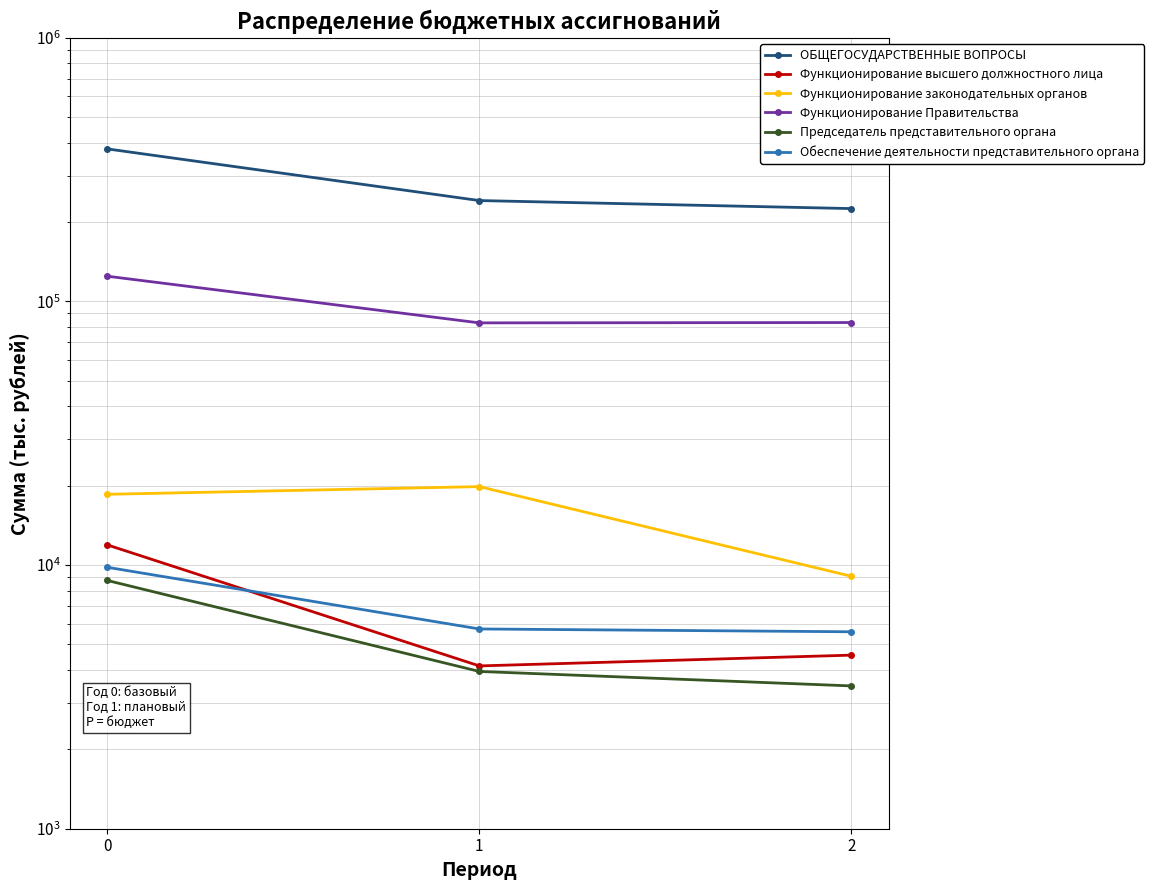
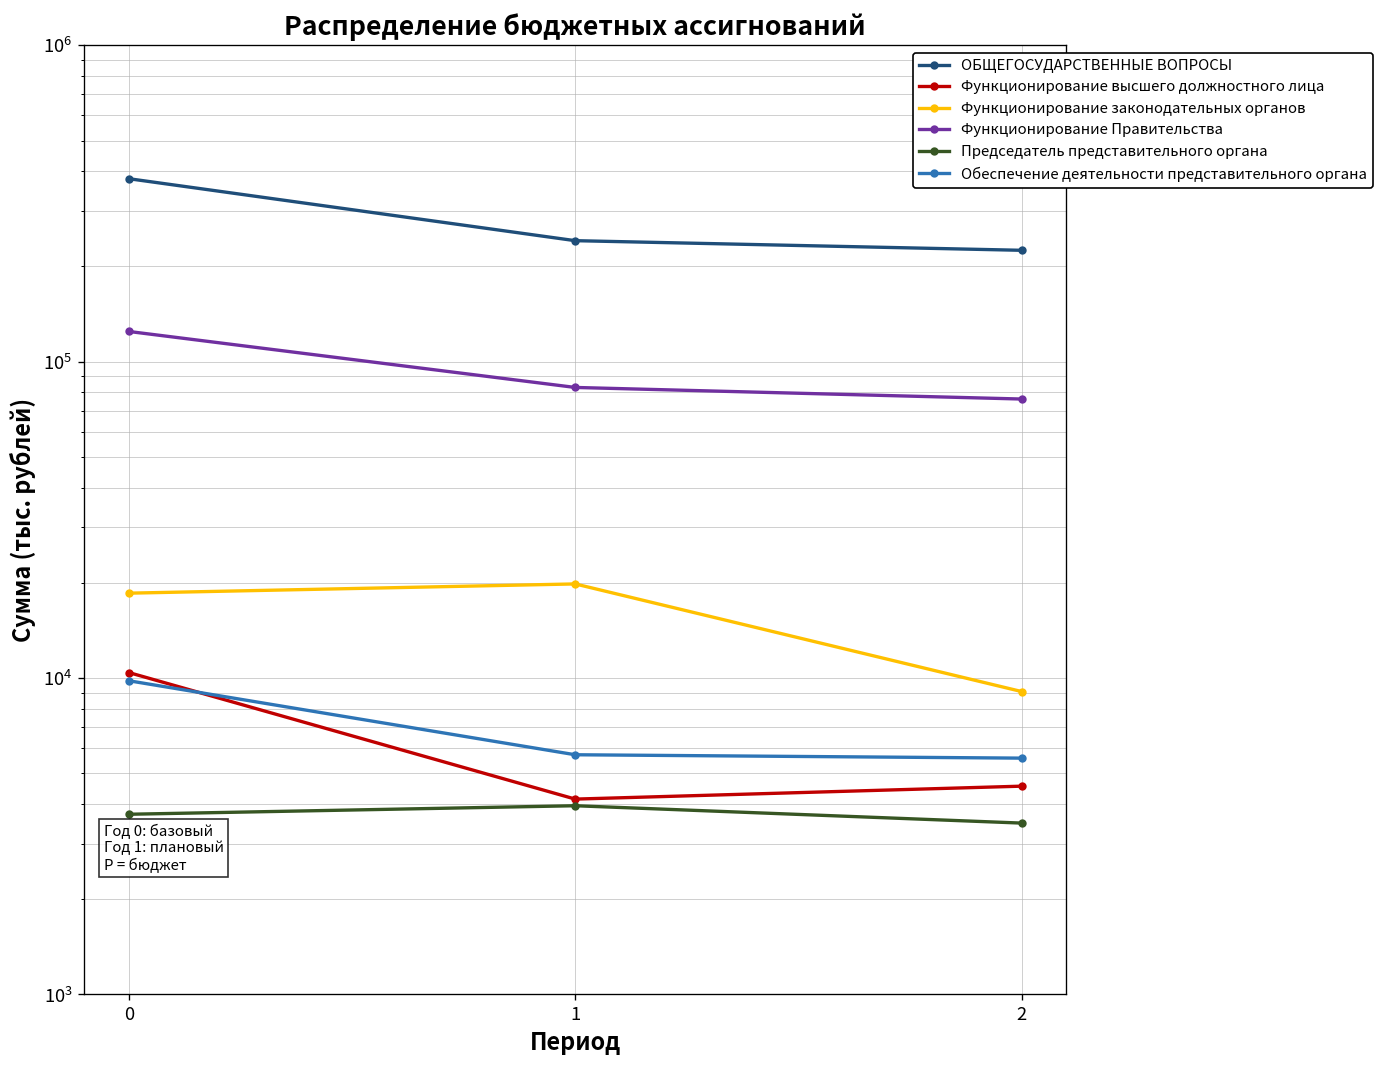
Функционирование высшего должностного лица, 0: 12000 -> 10400
Председатель представительного органа, 0: 8700 -> 3700
Функционирование Правительства, 2: 83000 -> 76000
